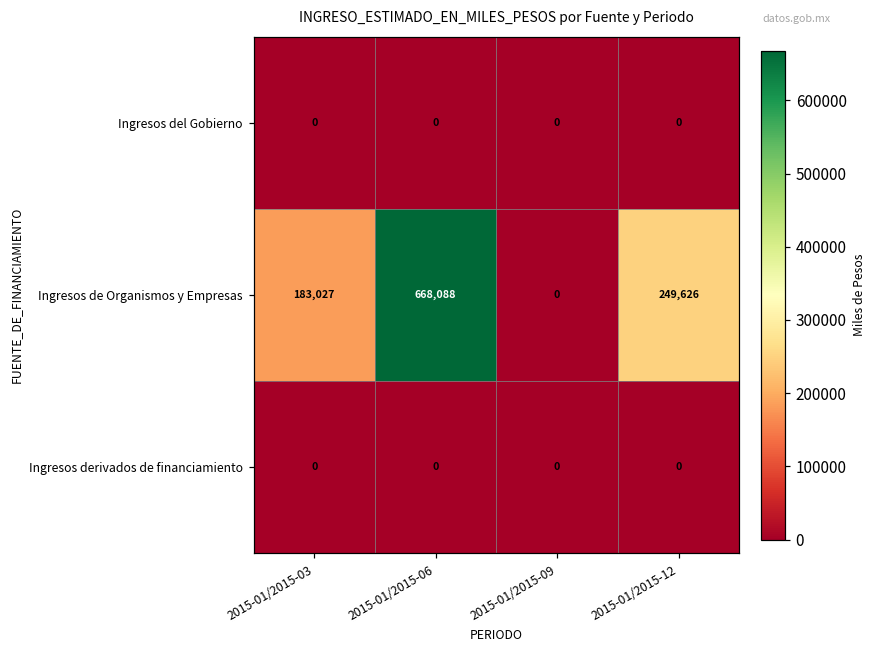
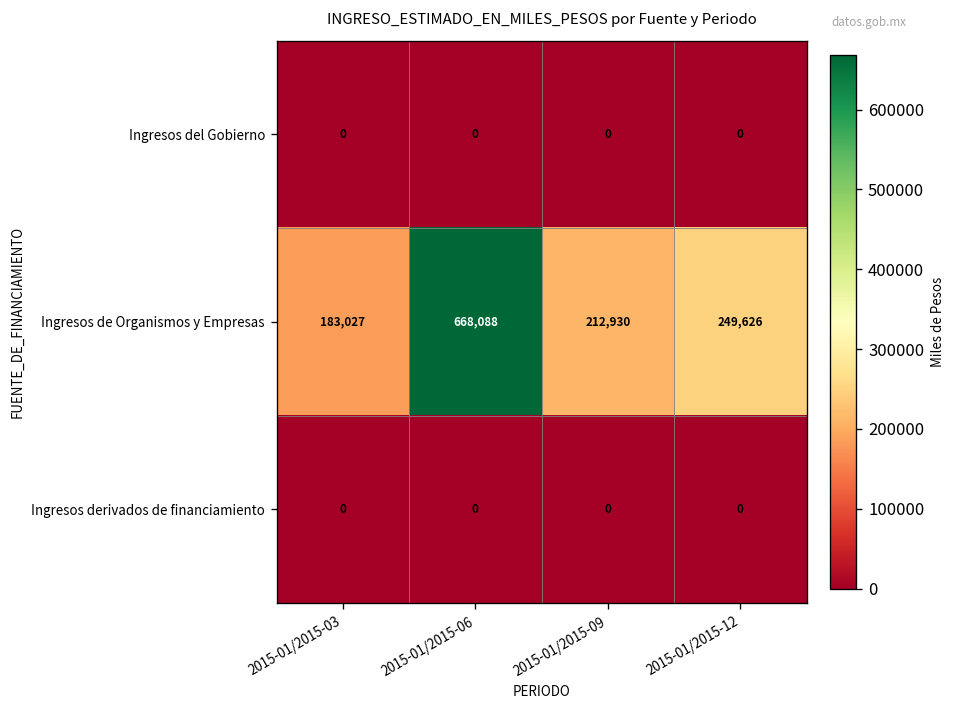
Ingresos de Organismos y Empresas, 2015-01/2015-09: 0 -> 212,930
